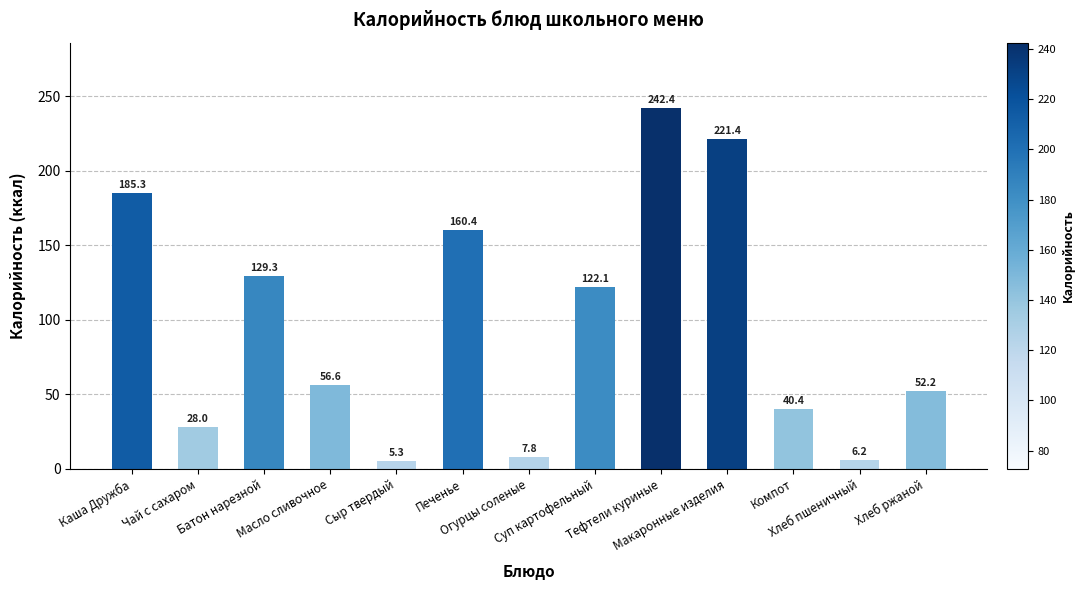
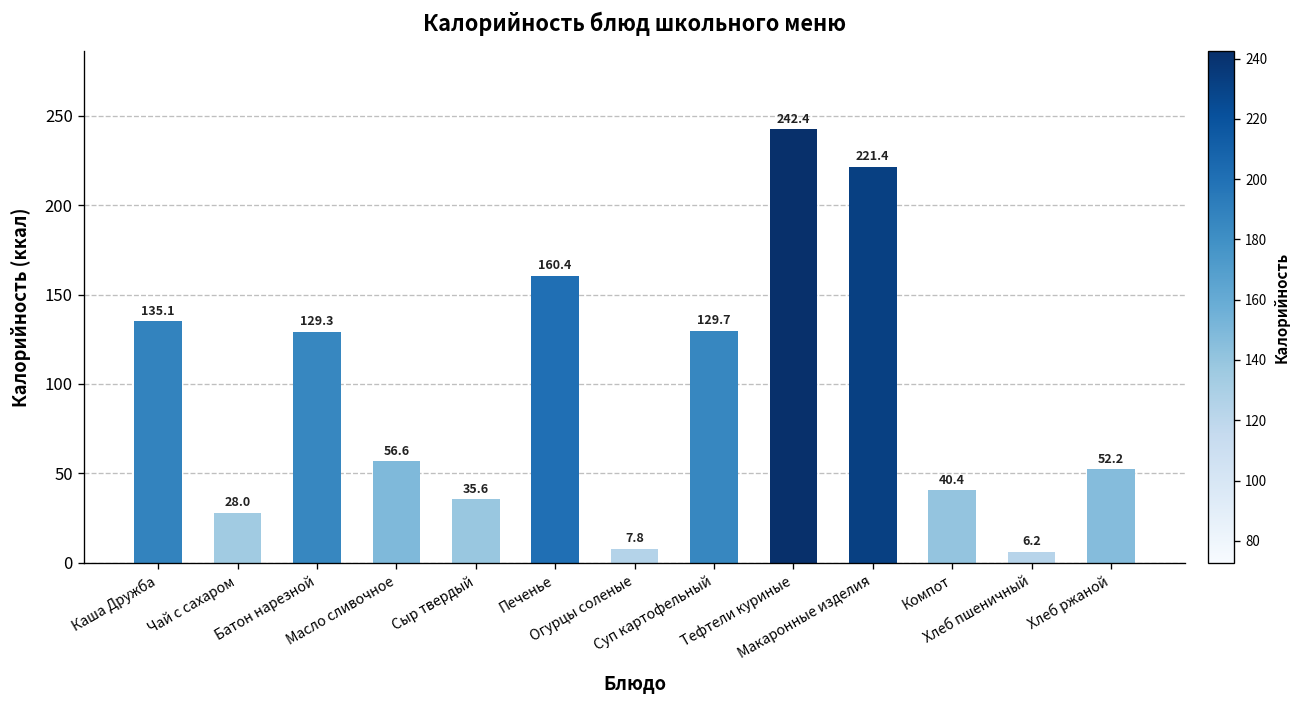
Каша Дружба: 185.3 -> 135.1
Сыр твердый: 5.3 -> 35.6
Суп картофельный: 122.1 -> 129.7
